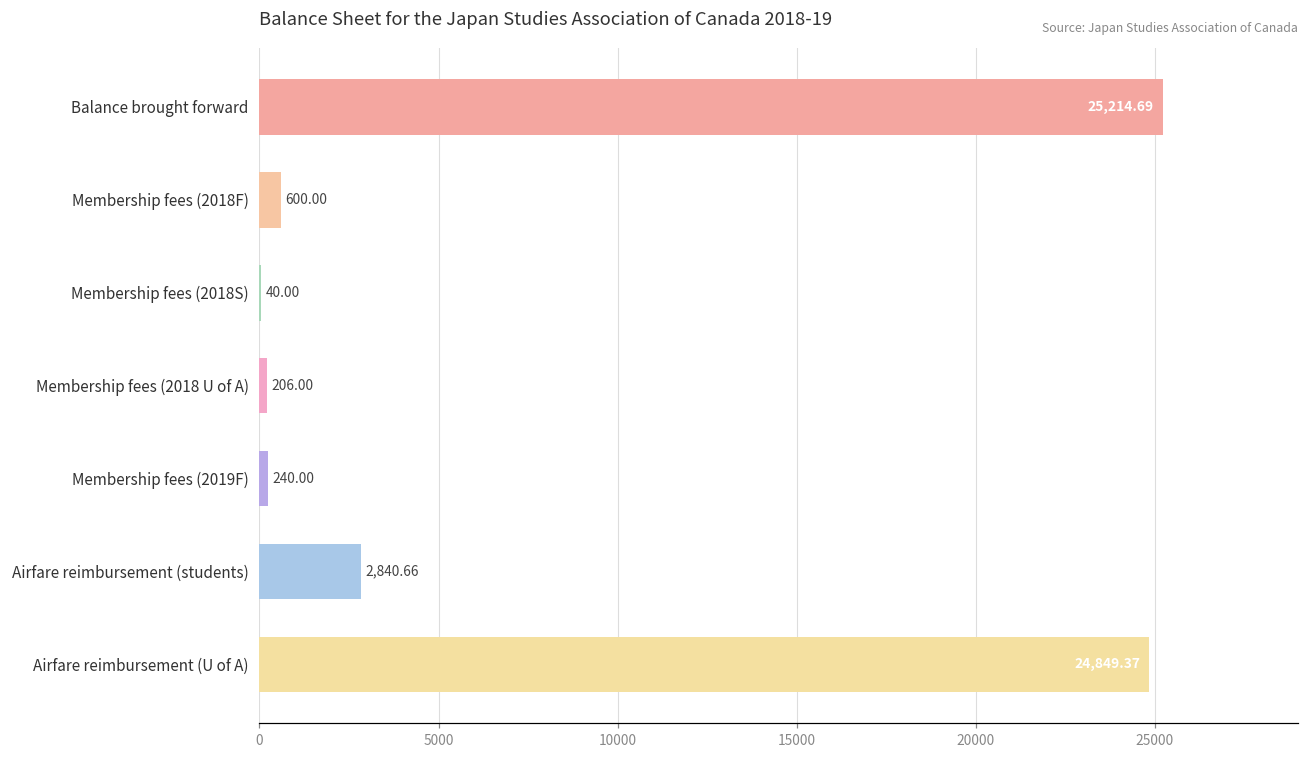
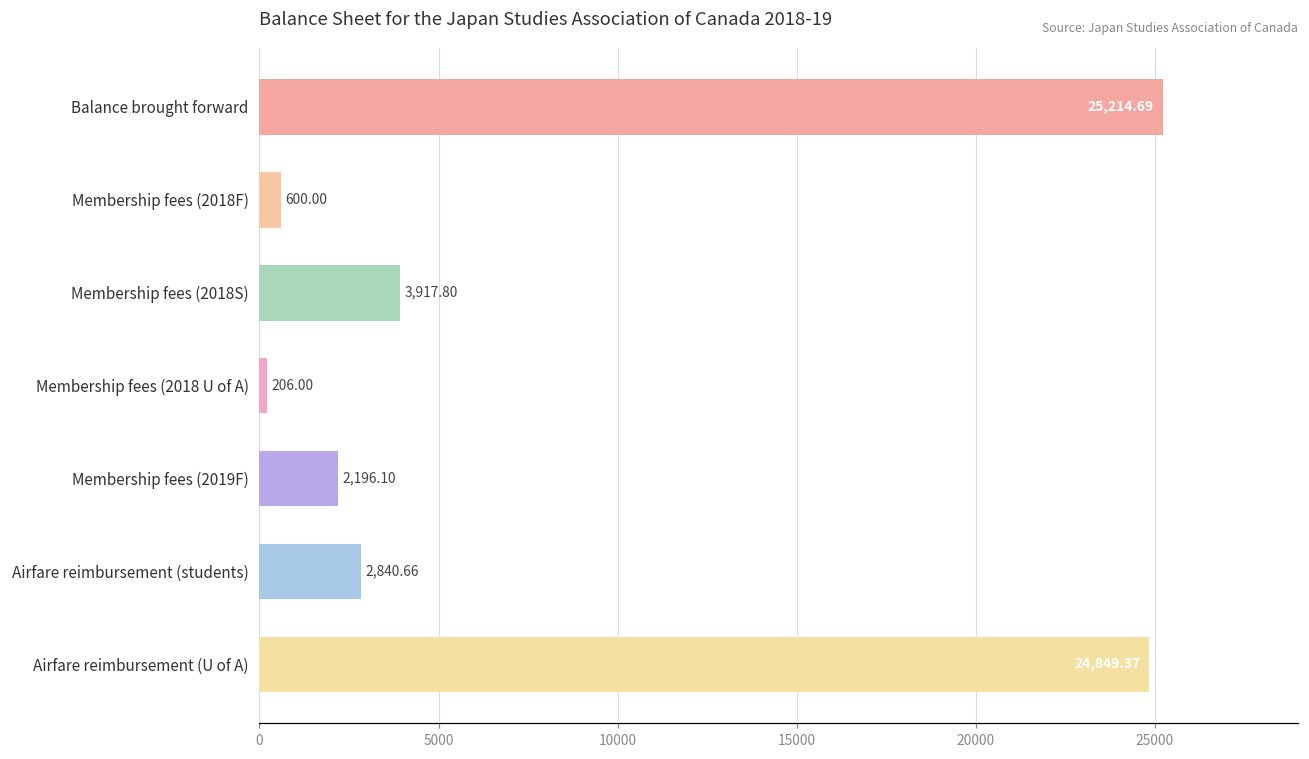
Membership fees (2018S): 40.00 -> 3,917.80
Membership fees (2019F): 240.00 -> 2,196.10
